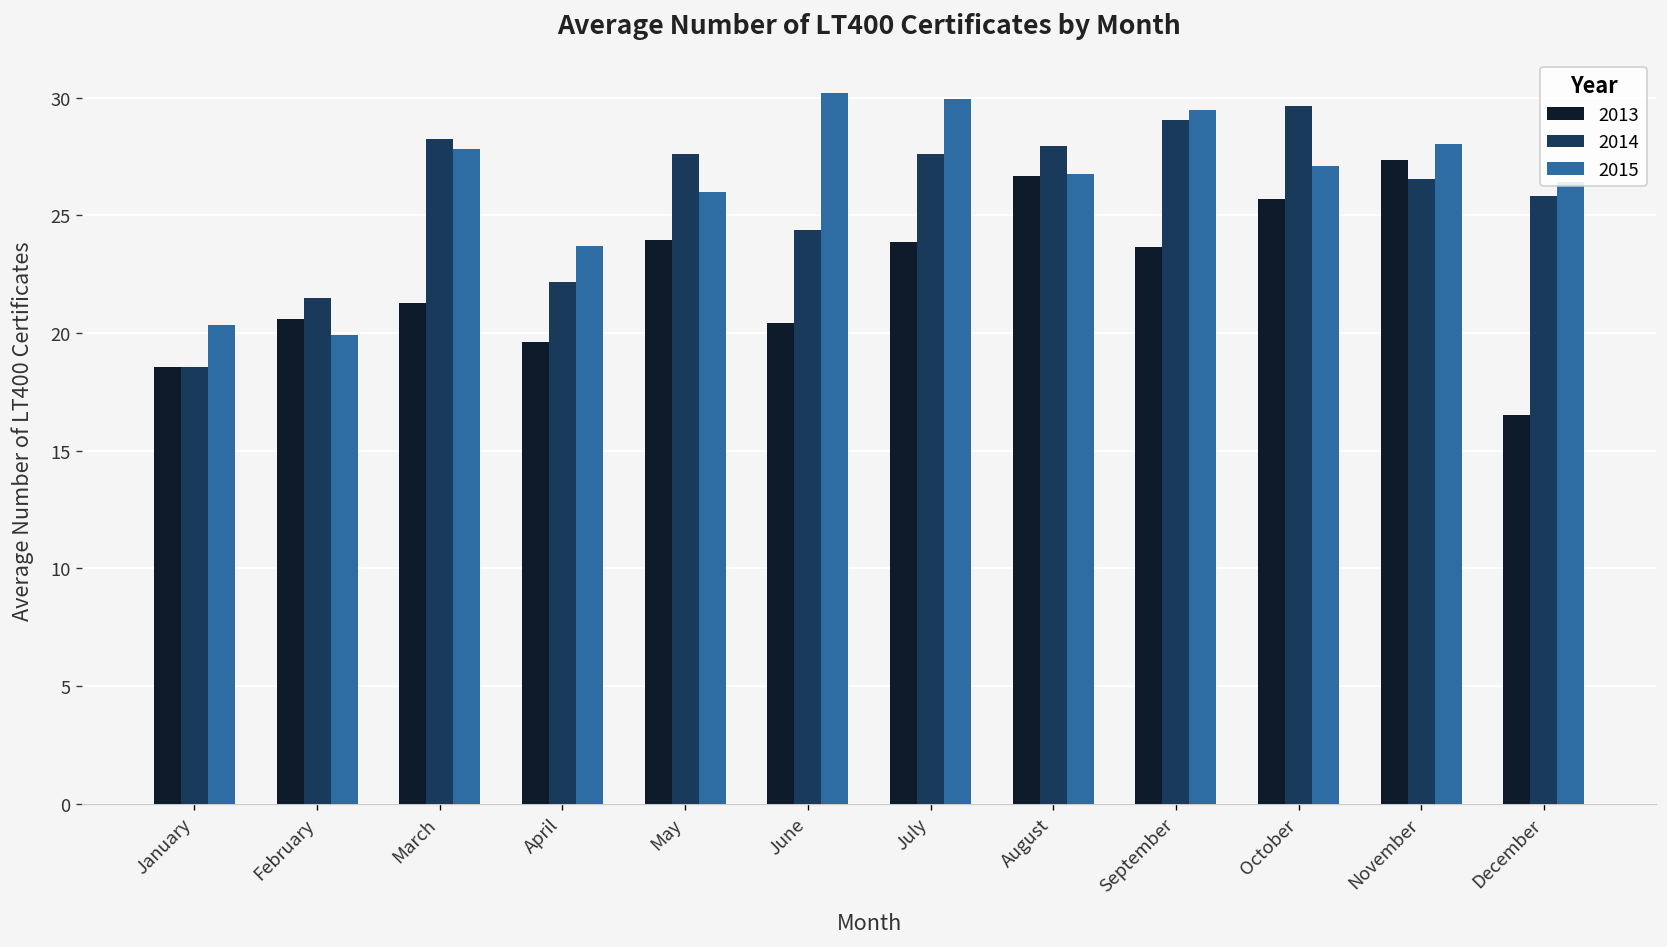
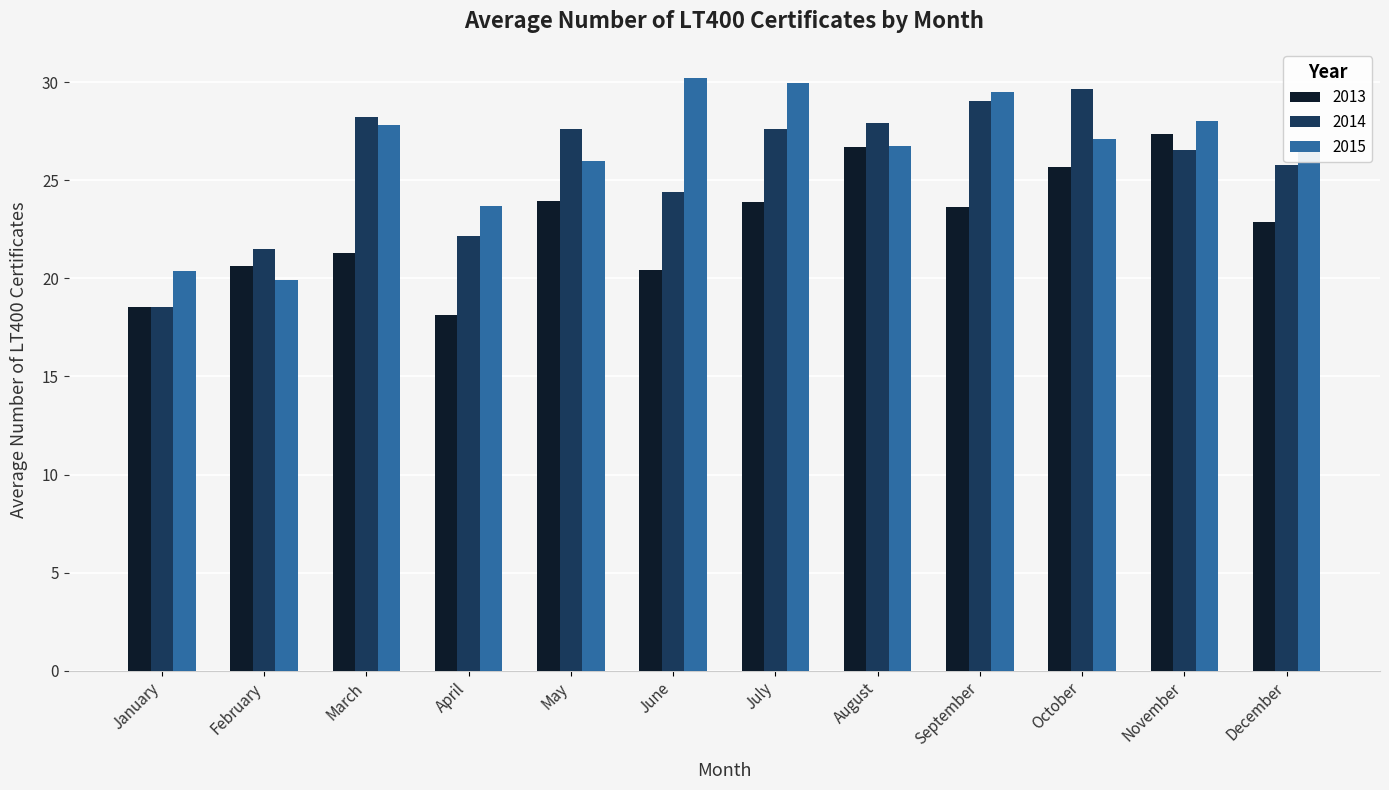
2013, April: 19.6 -> 18.1
2013, December: 16.5 -> 22.9
